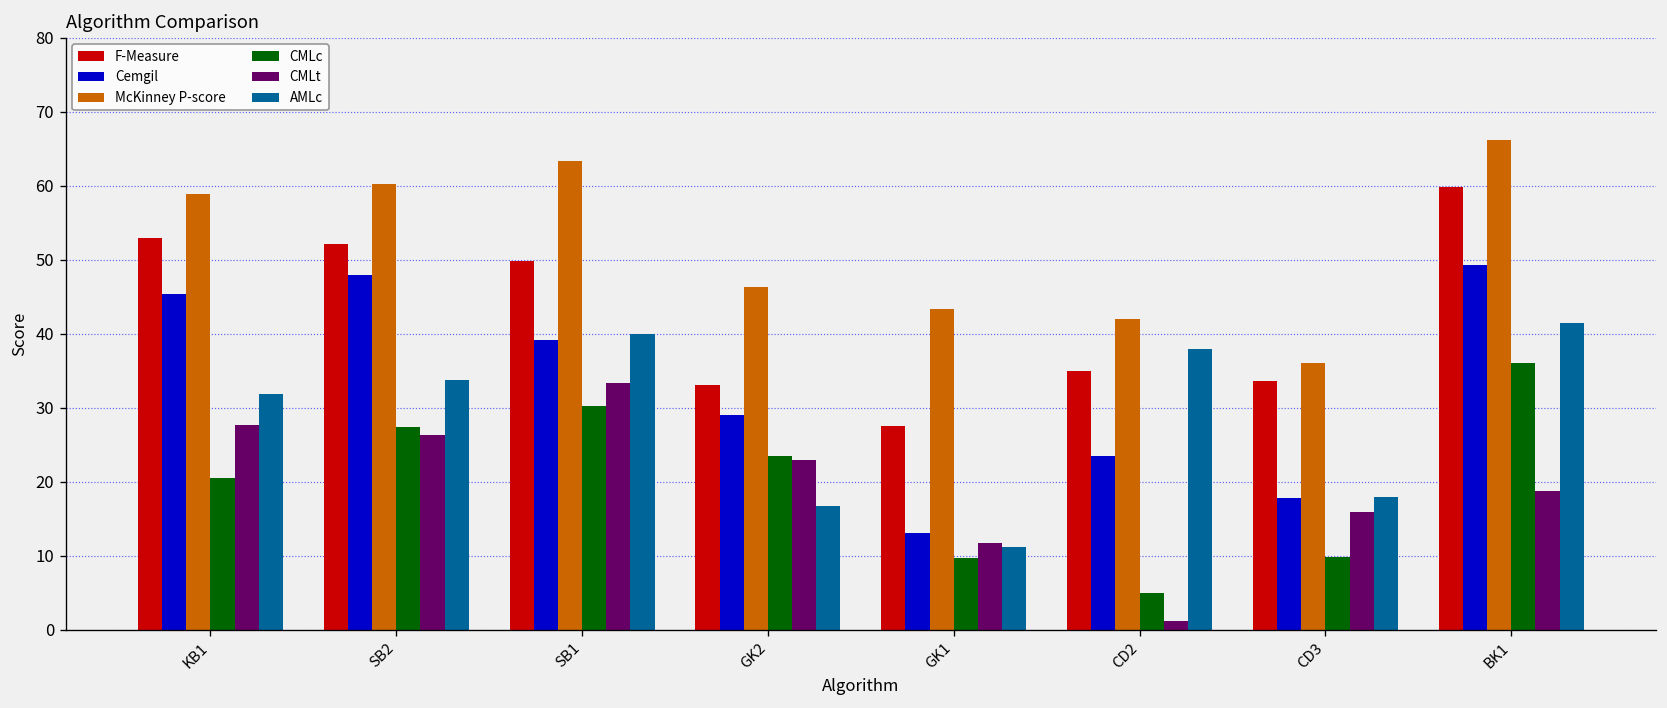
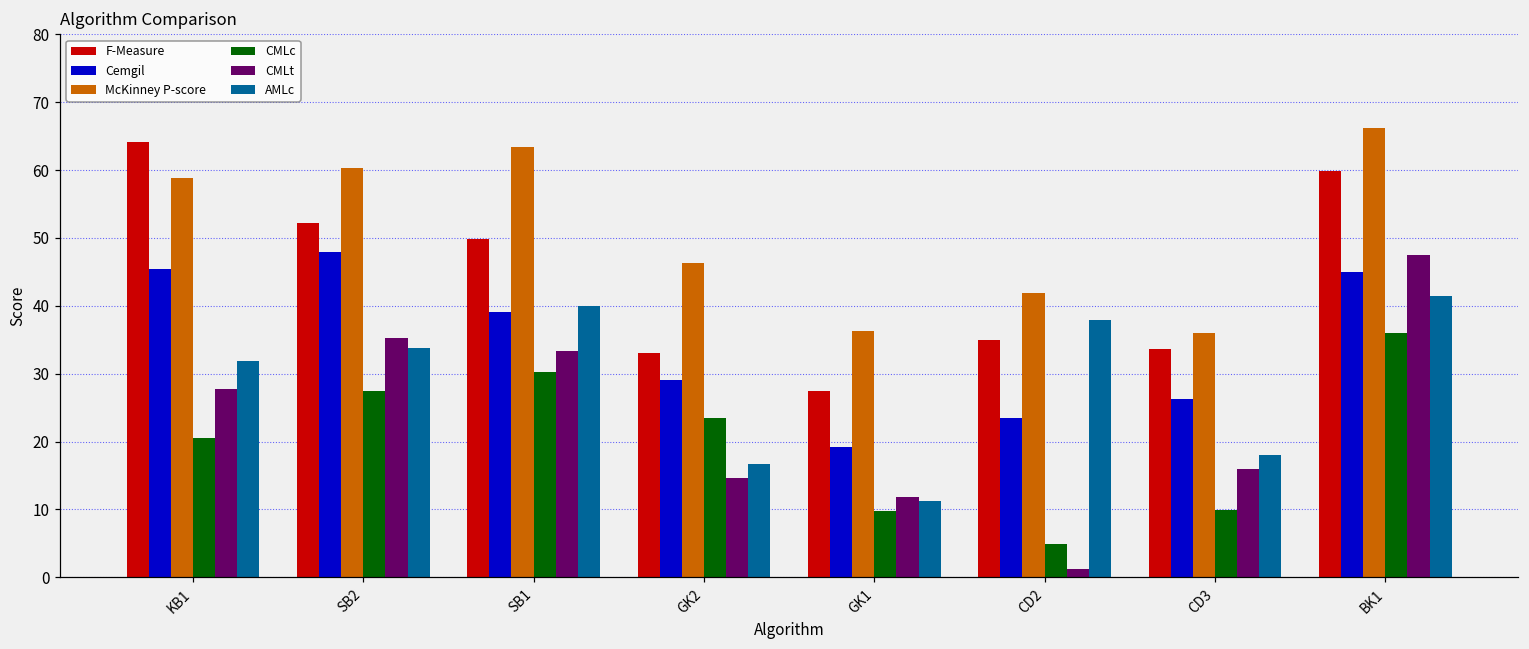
F-Measure, KB1: 53 -> 64
CMLt, SB2: 26 -> 35
CMLt, GK2: 23 -> 15
Cemgil, GK1: 13 -> 19
McKinney P-score, GK1: 43 -> 36
Cemgil, CD3: 18 -> 26
Cemgil, BK1: 49 -> 45
CMLt, BK1: 19 -> 47
